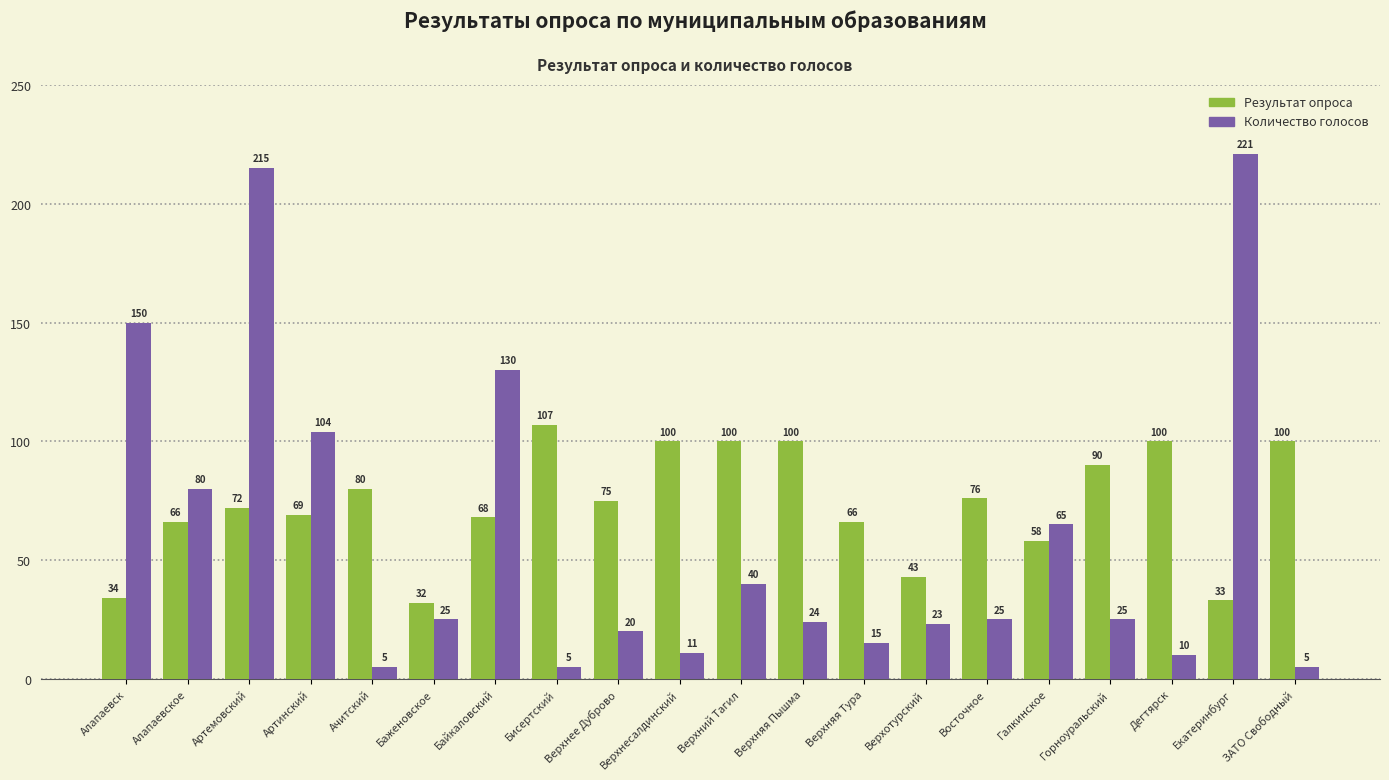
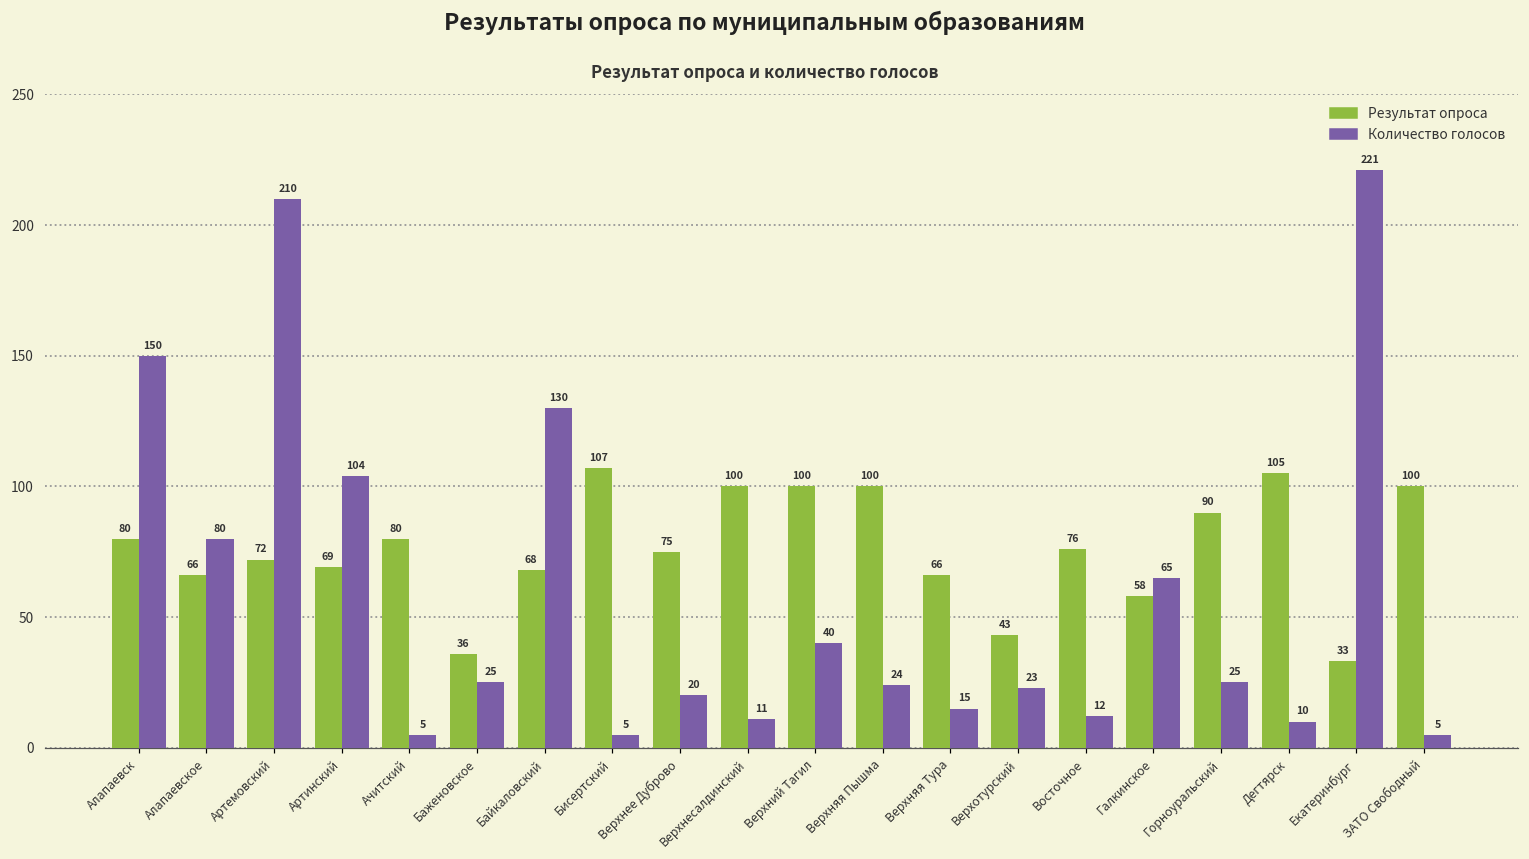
Результат опроса, Алапаевск: 34 -> 80
Количество голосов, Артемовский: 215 -> 210
Результат опроса, Баженовское: 32 -> 36
Количество голосов, Восточное: 25 -> 12
Результат опроса, Дегтярск: 100 -> 105
